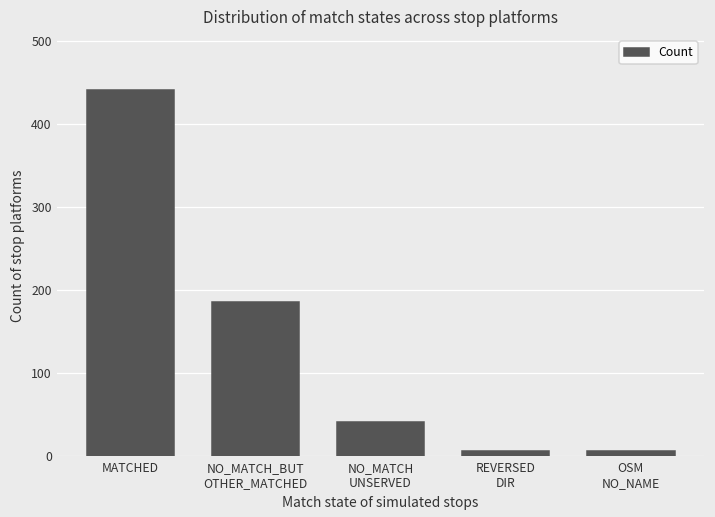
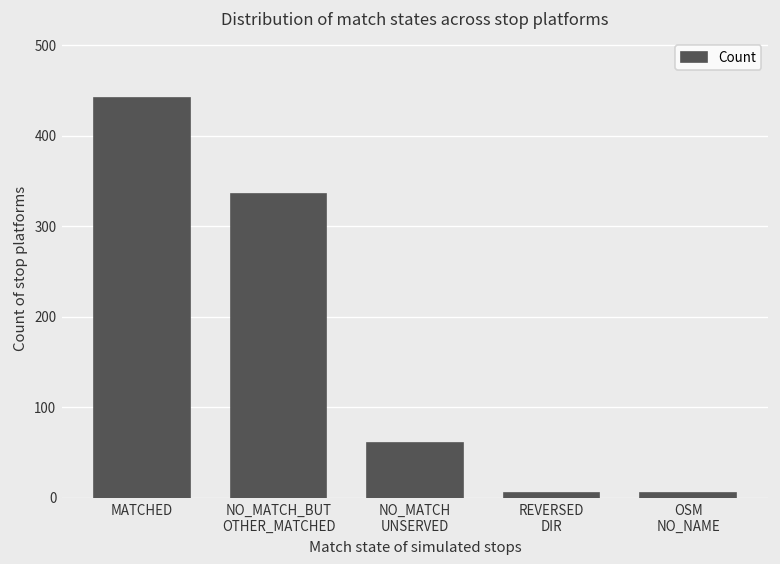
NO_MATCH_BUT OTHER_MATCHED: 190 -> 340
NO_MATCH UNSERVED: 40 -> 60
